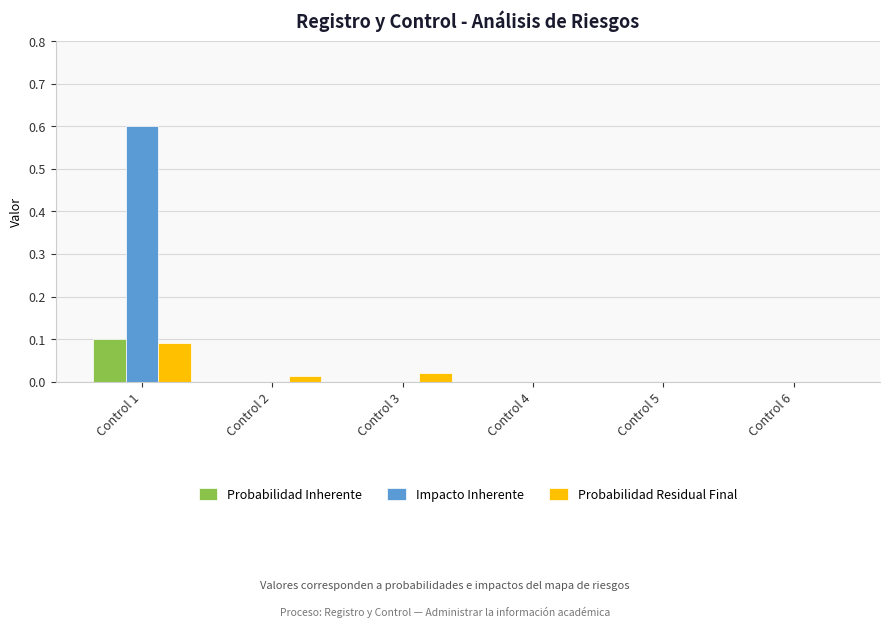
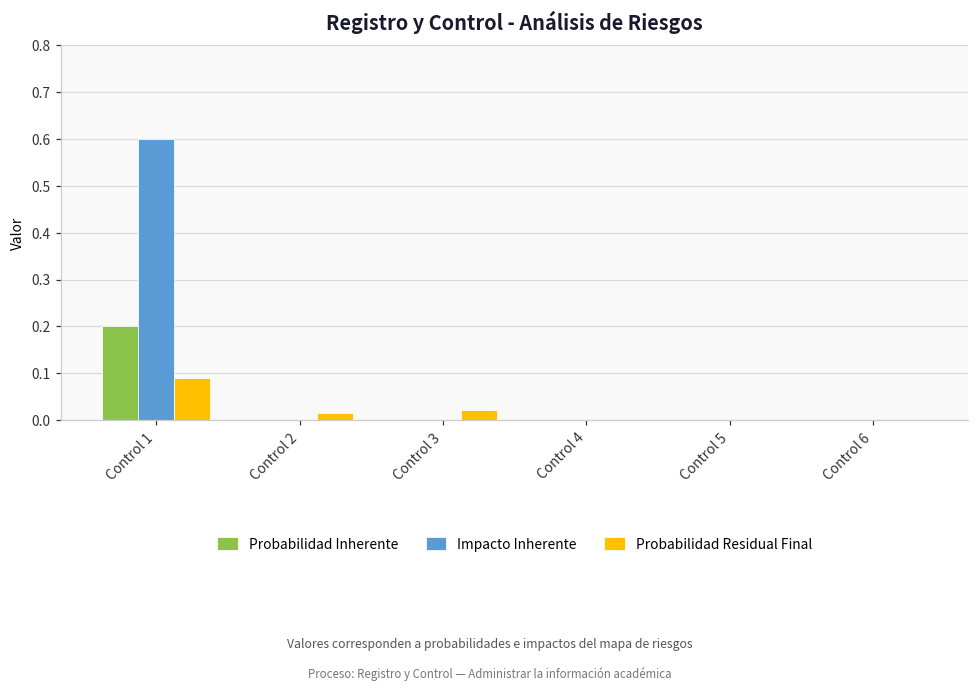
Probabilidad Inherente, Control 1: 0.1 -> 0.2
